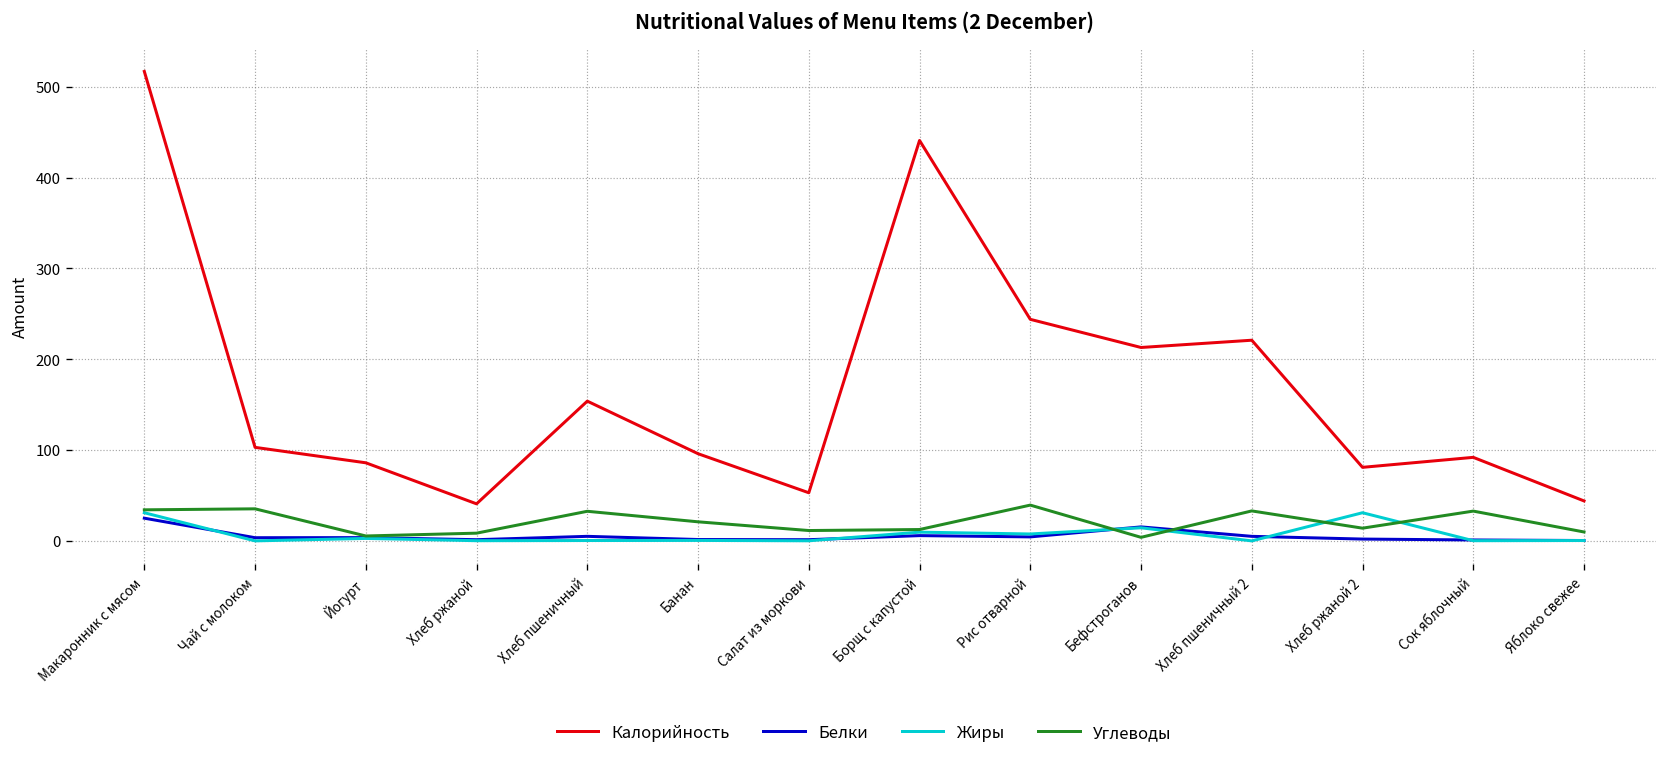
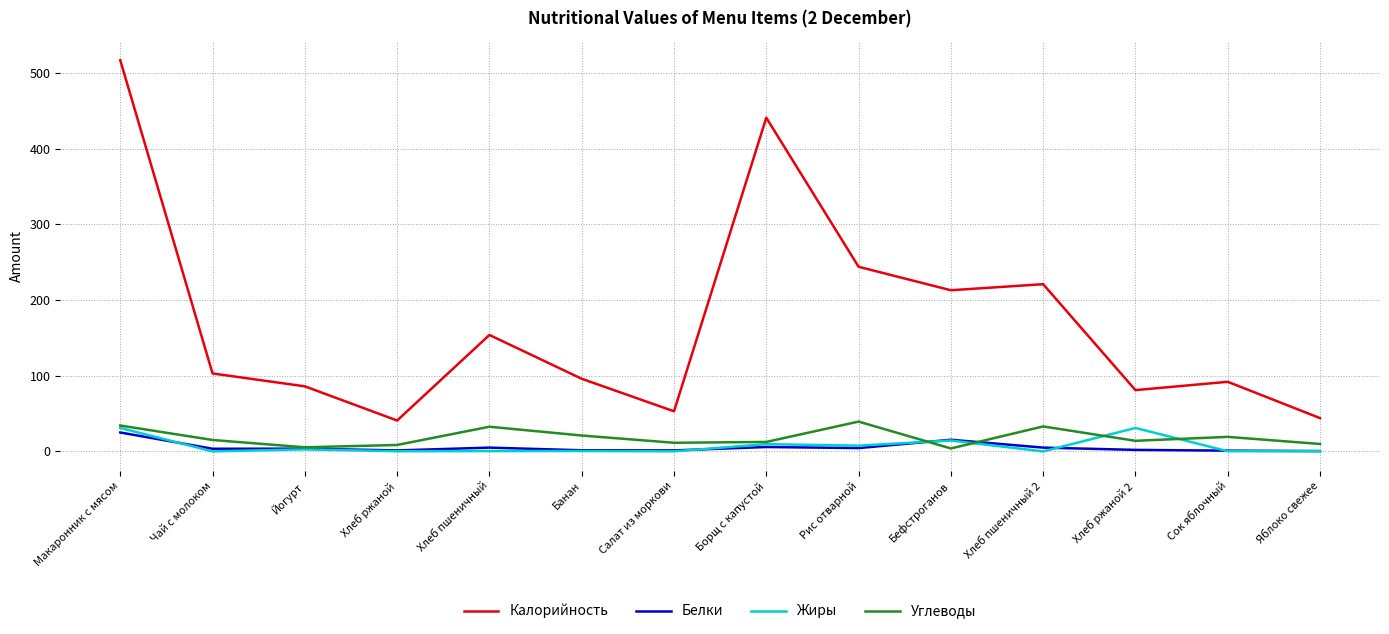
Углеводы, Чай с молоком: 40 -> 20
Углеводы, Сок яблочный: 30 -> 20
